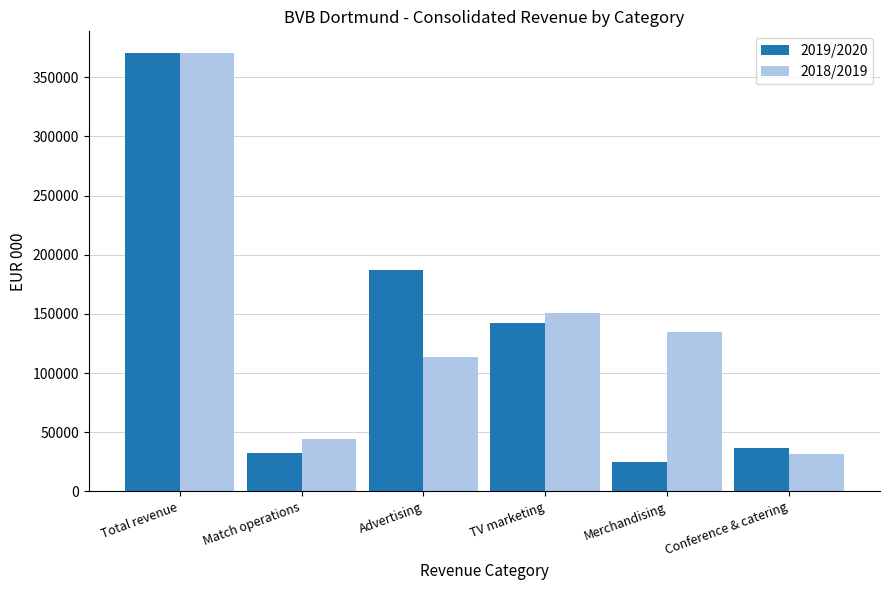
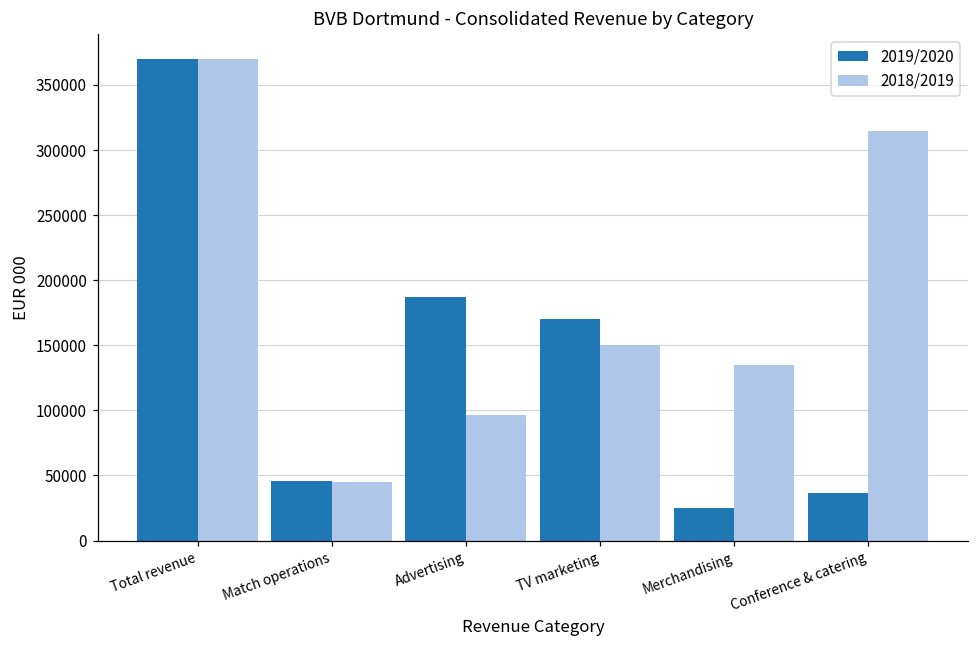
2019/2020, Match operations: 33000 -> 45000
2018/2019, Advertising: 114000 -> 97000
2019/2020, TV marketing: 142000 -> 170000
2018/2019, Conference & catering: 31000 -> 315000
